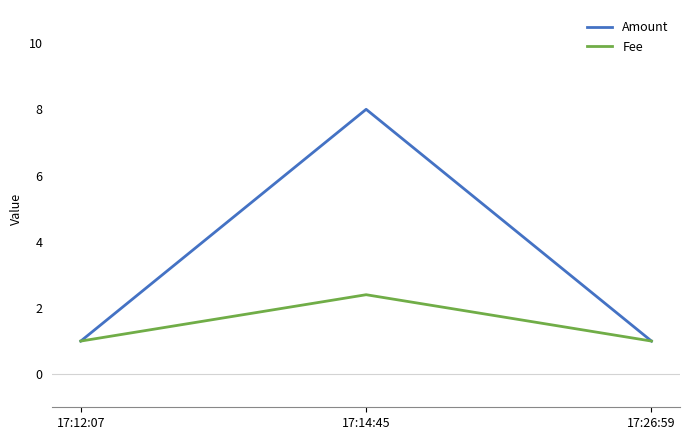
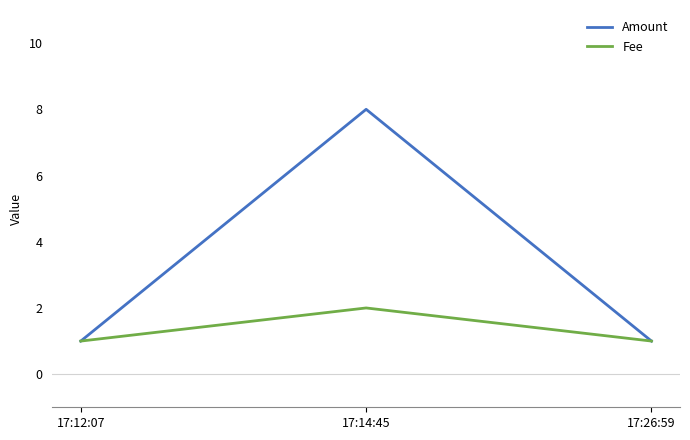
Fee, 17:14:45: 2.4 -> 2.0
